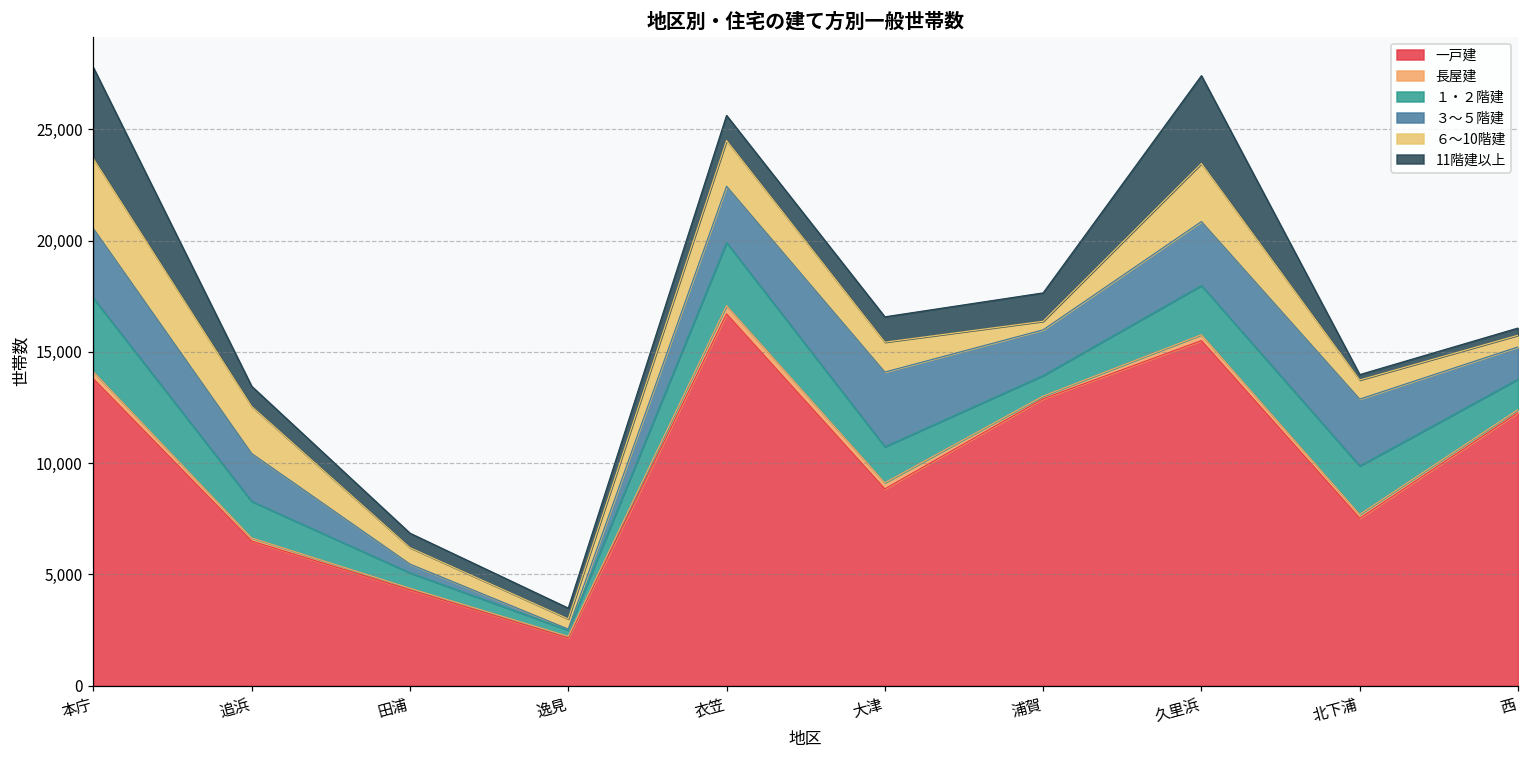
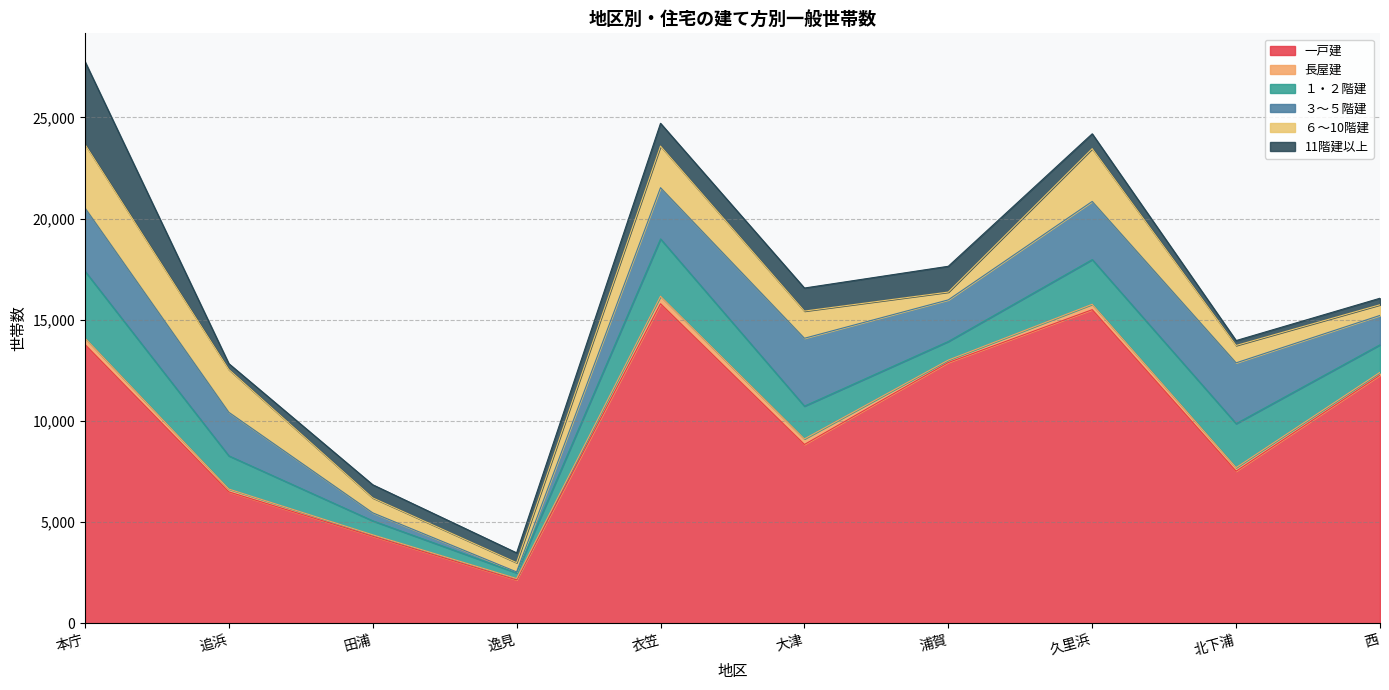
11階建以上, 追浜: 900 -> 300
一戸建, 衣笠: 16,700 -> 15,800
11階建以上, 久里浜: 3,900 -> 700
